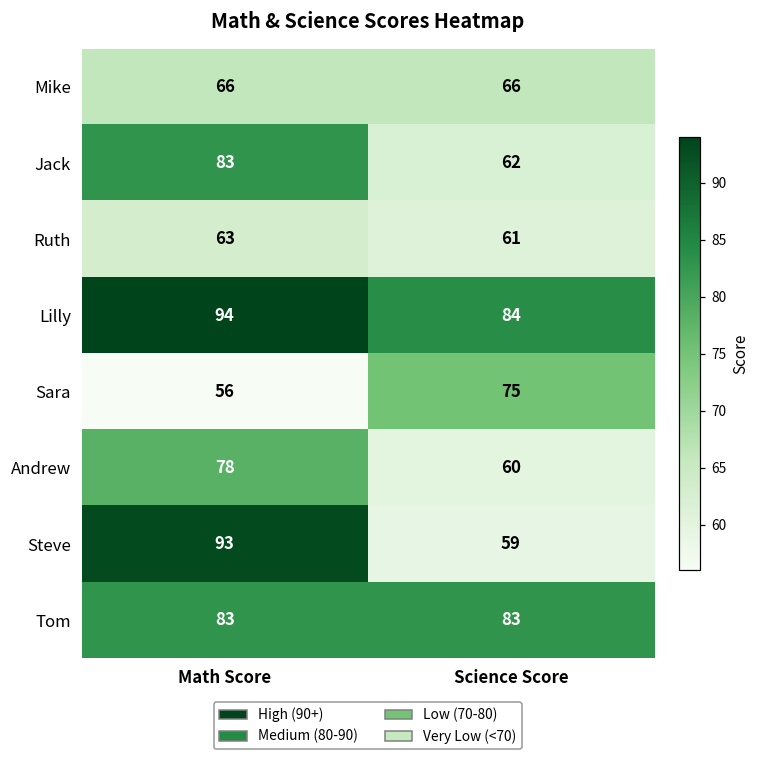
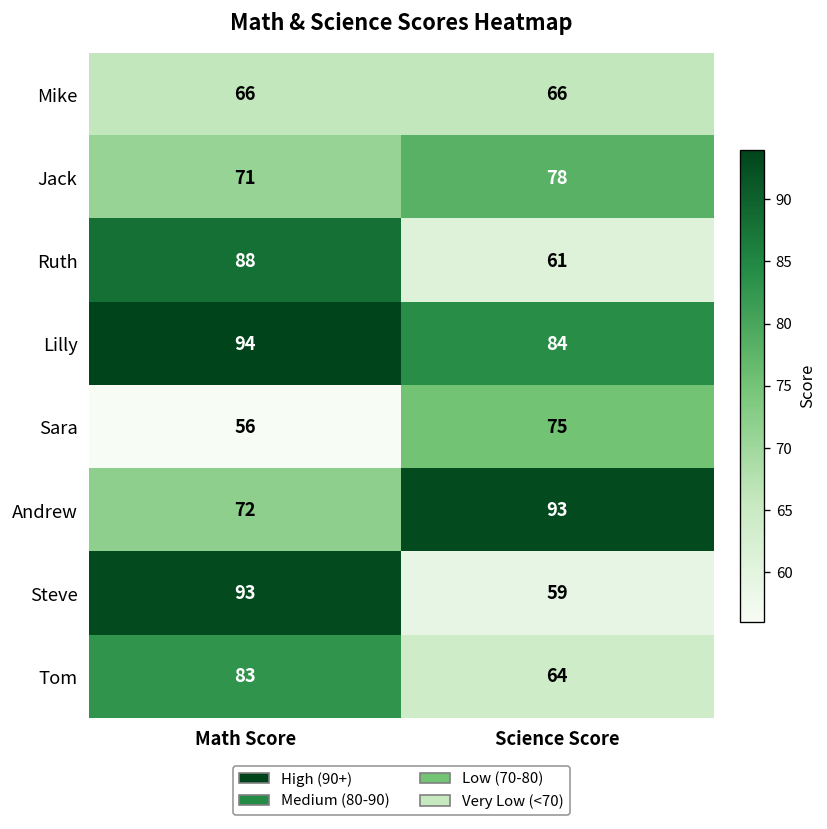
Jack, Math Score: 83 -> 71
Jack, Science Score: 62 -> 78
Ruth, Math Score: 63 -> 88
Andrew, Math Score: 78 -> 72
Andrew, Science Score: 60 -> 93
Tom, Science Score: 83 -> 64
